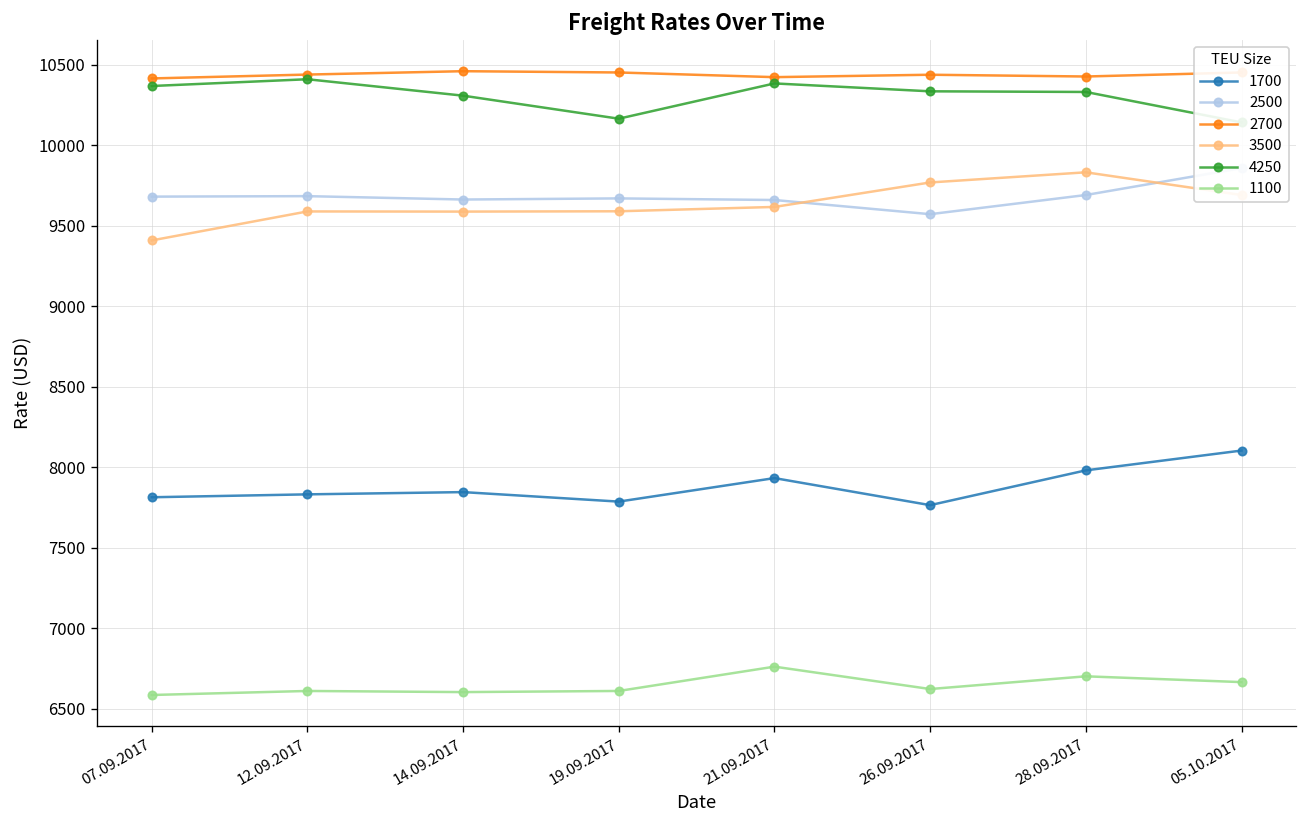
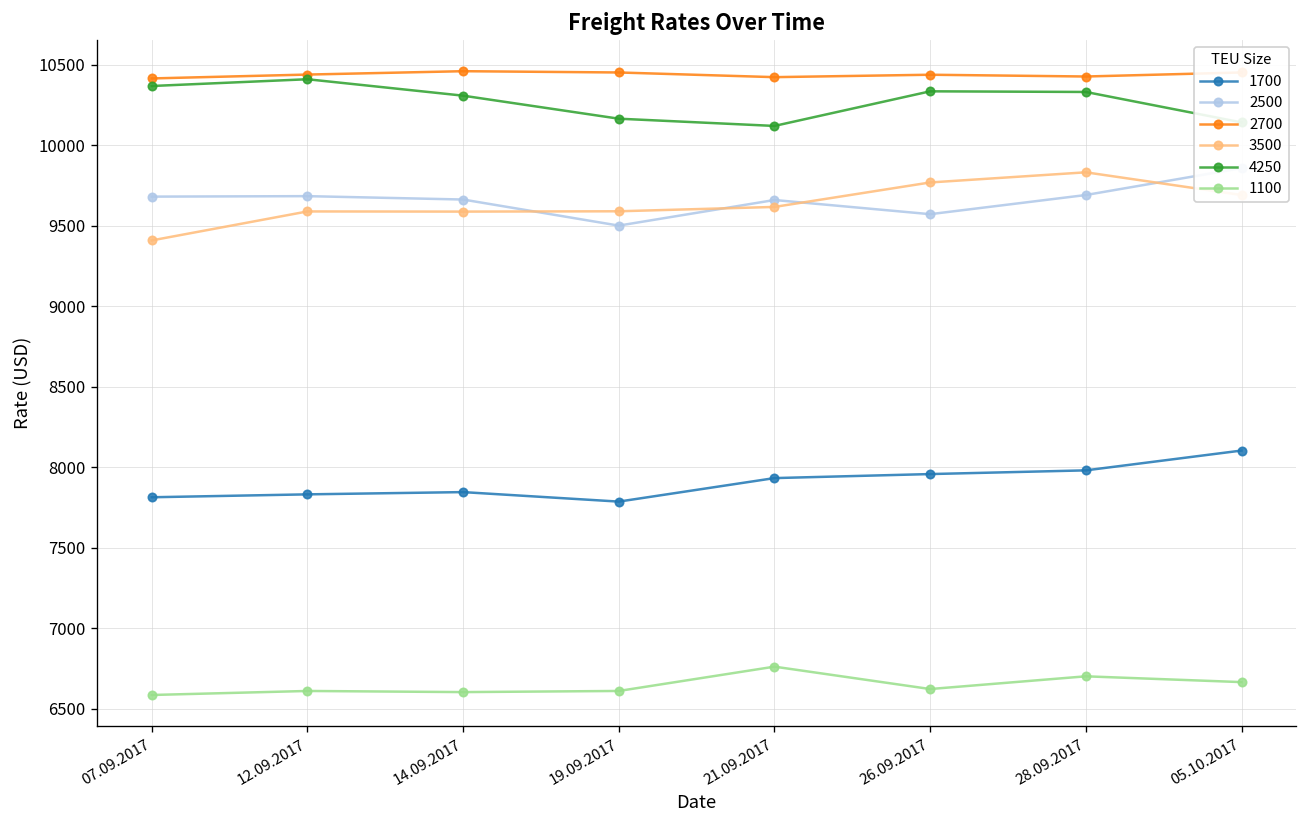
2500, 19.09.2017: 9670 -> 9500
4250, 21.09.2017: 10380 -> 10120
1700, 26.09.2017: 7770 -> 7960
